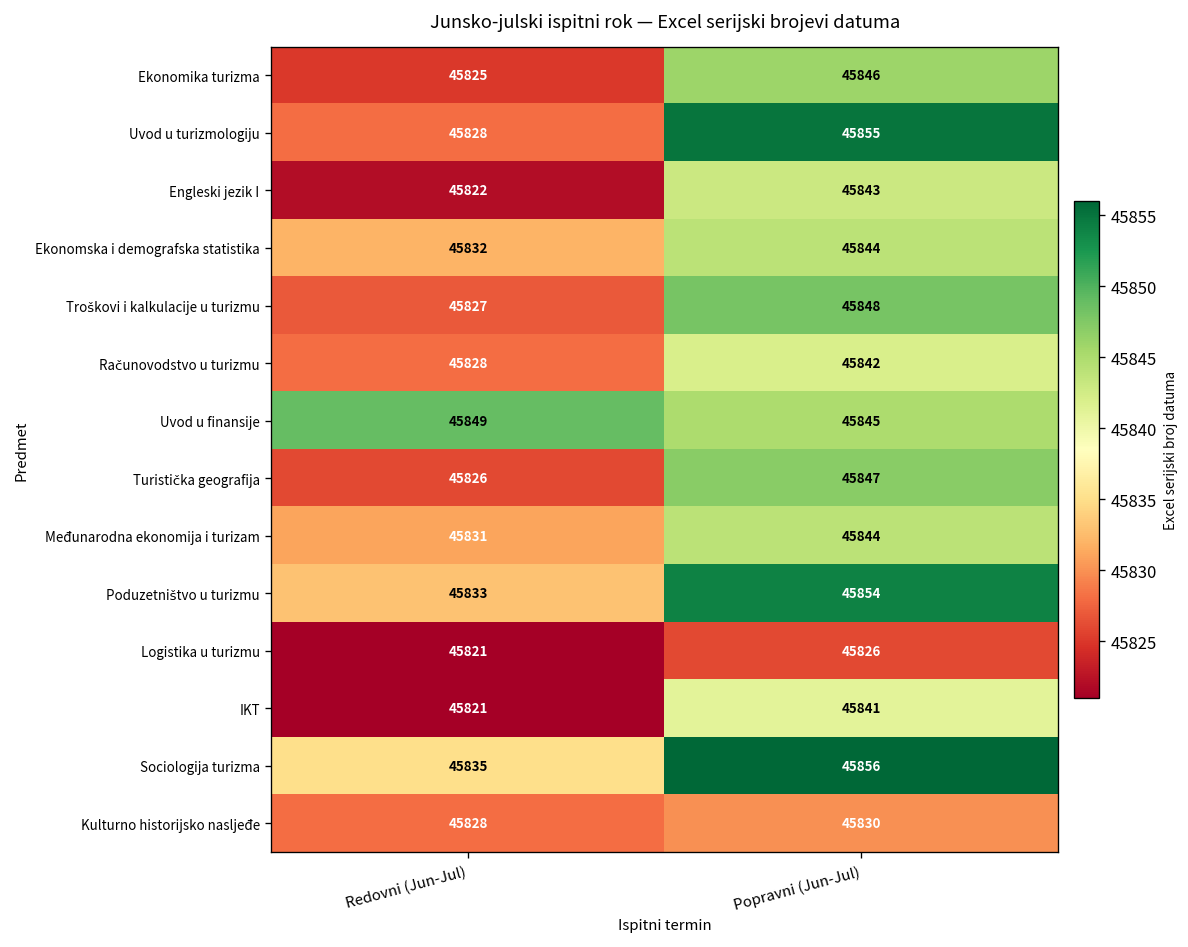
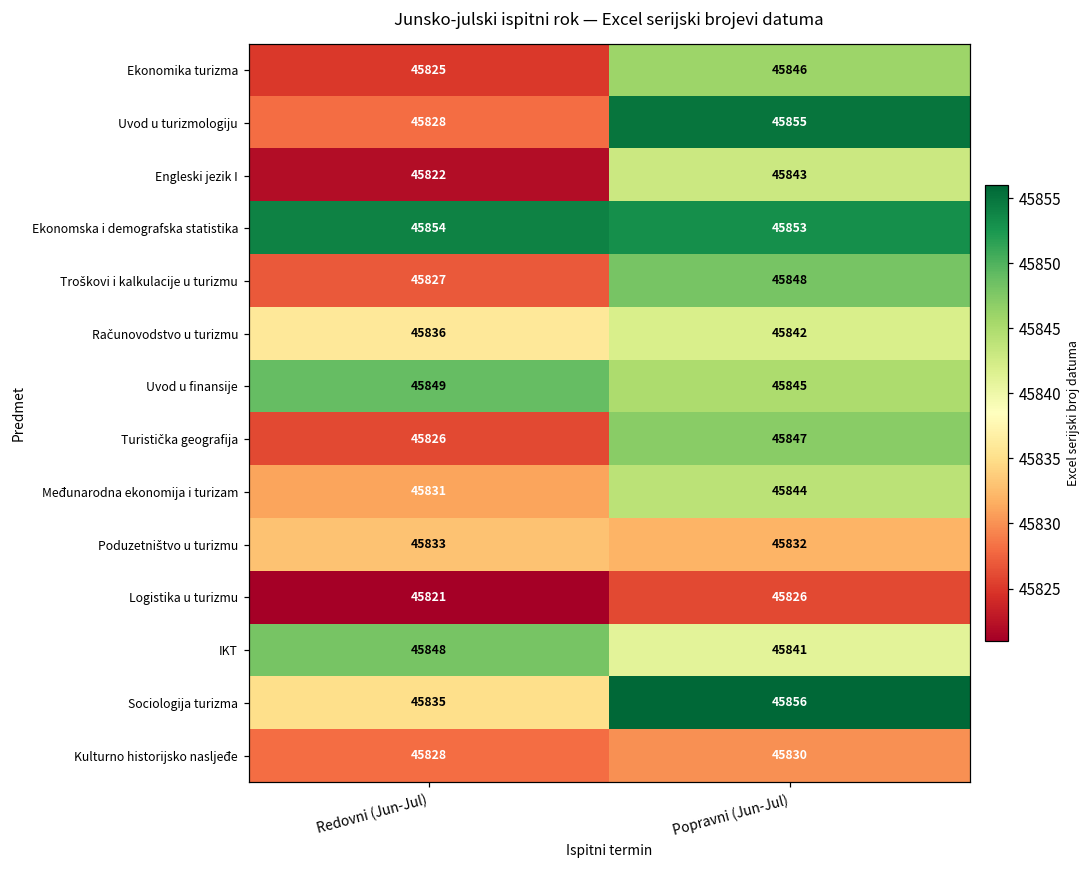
Ekonomska i demografska statistika, Redovni (Jun-Jul): 45832 -> 45854
Ekonomska i demografska statistika, Popravni (Jun-Jul): 45844 -> 45853
Računovodstvo u turizmu, Redovni (Jun-Jul): 45828 -> 45836
Poduzetništvo u turizmu, Popravni (Jun-Jul): 45854 -> 45832
IKT, Redovni (Jun-Jul): 45821 -> 45848
